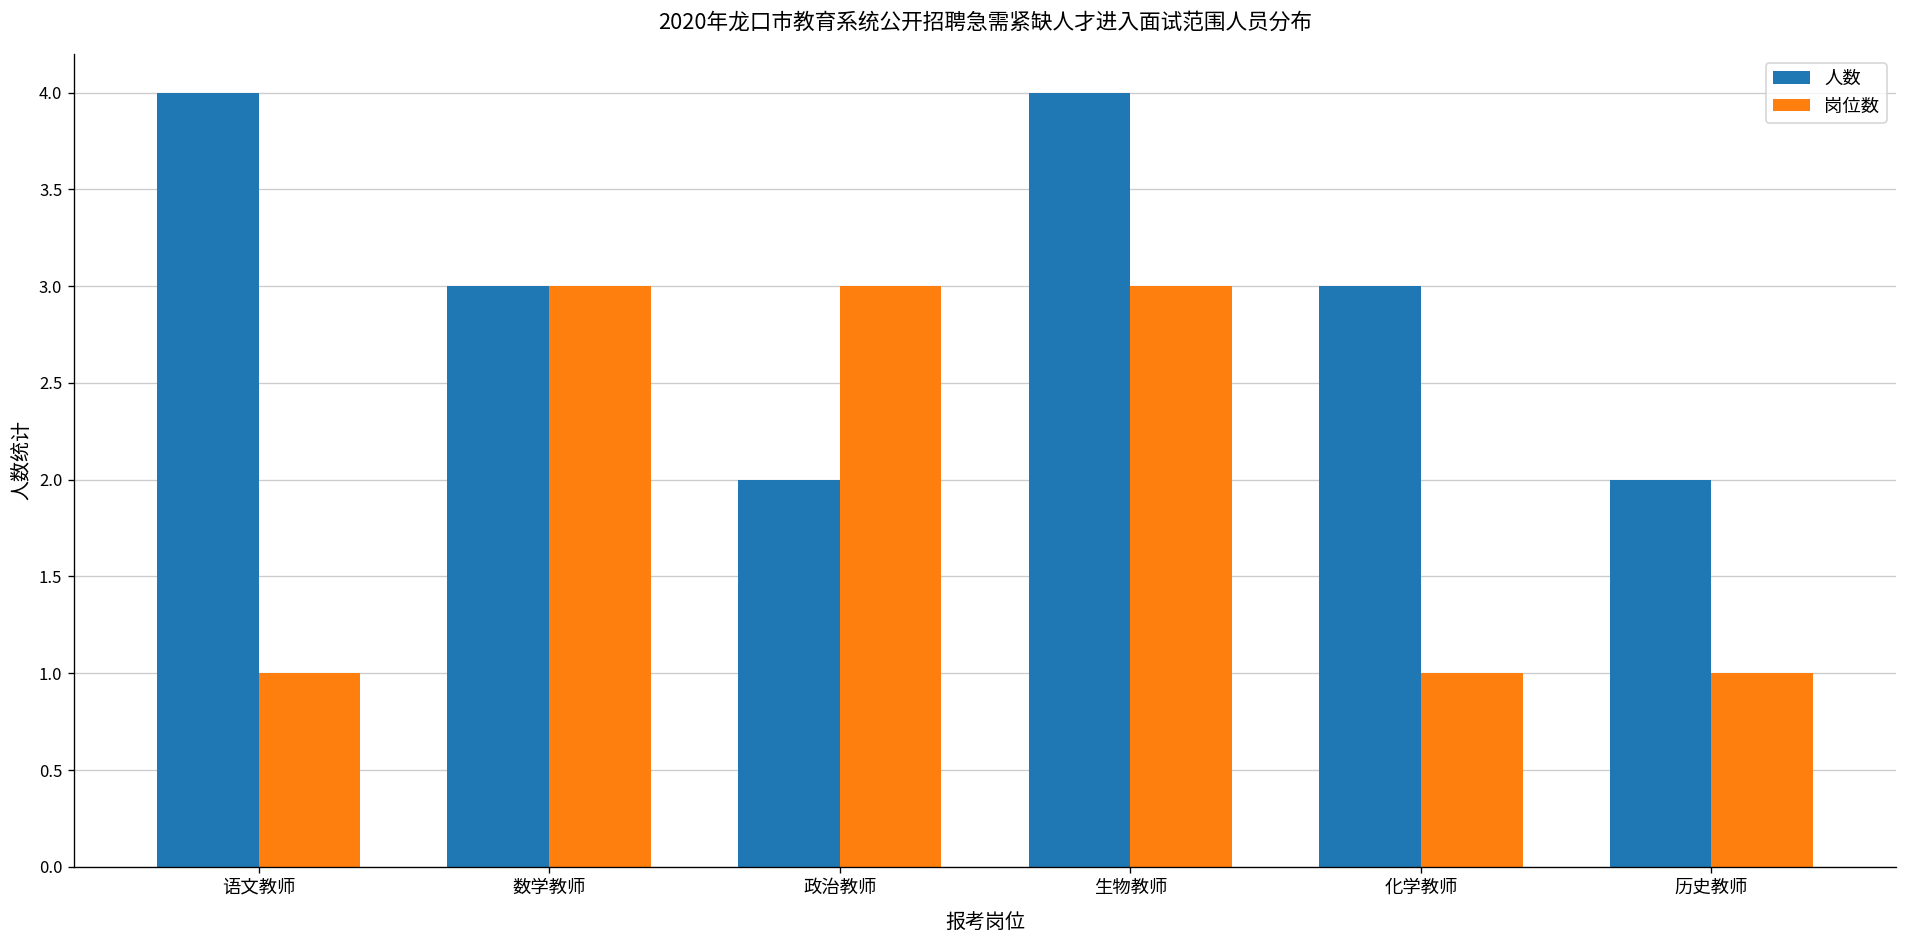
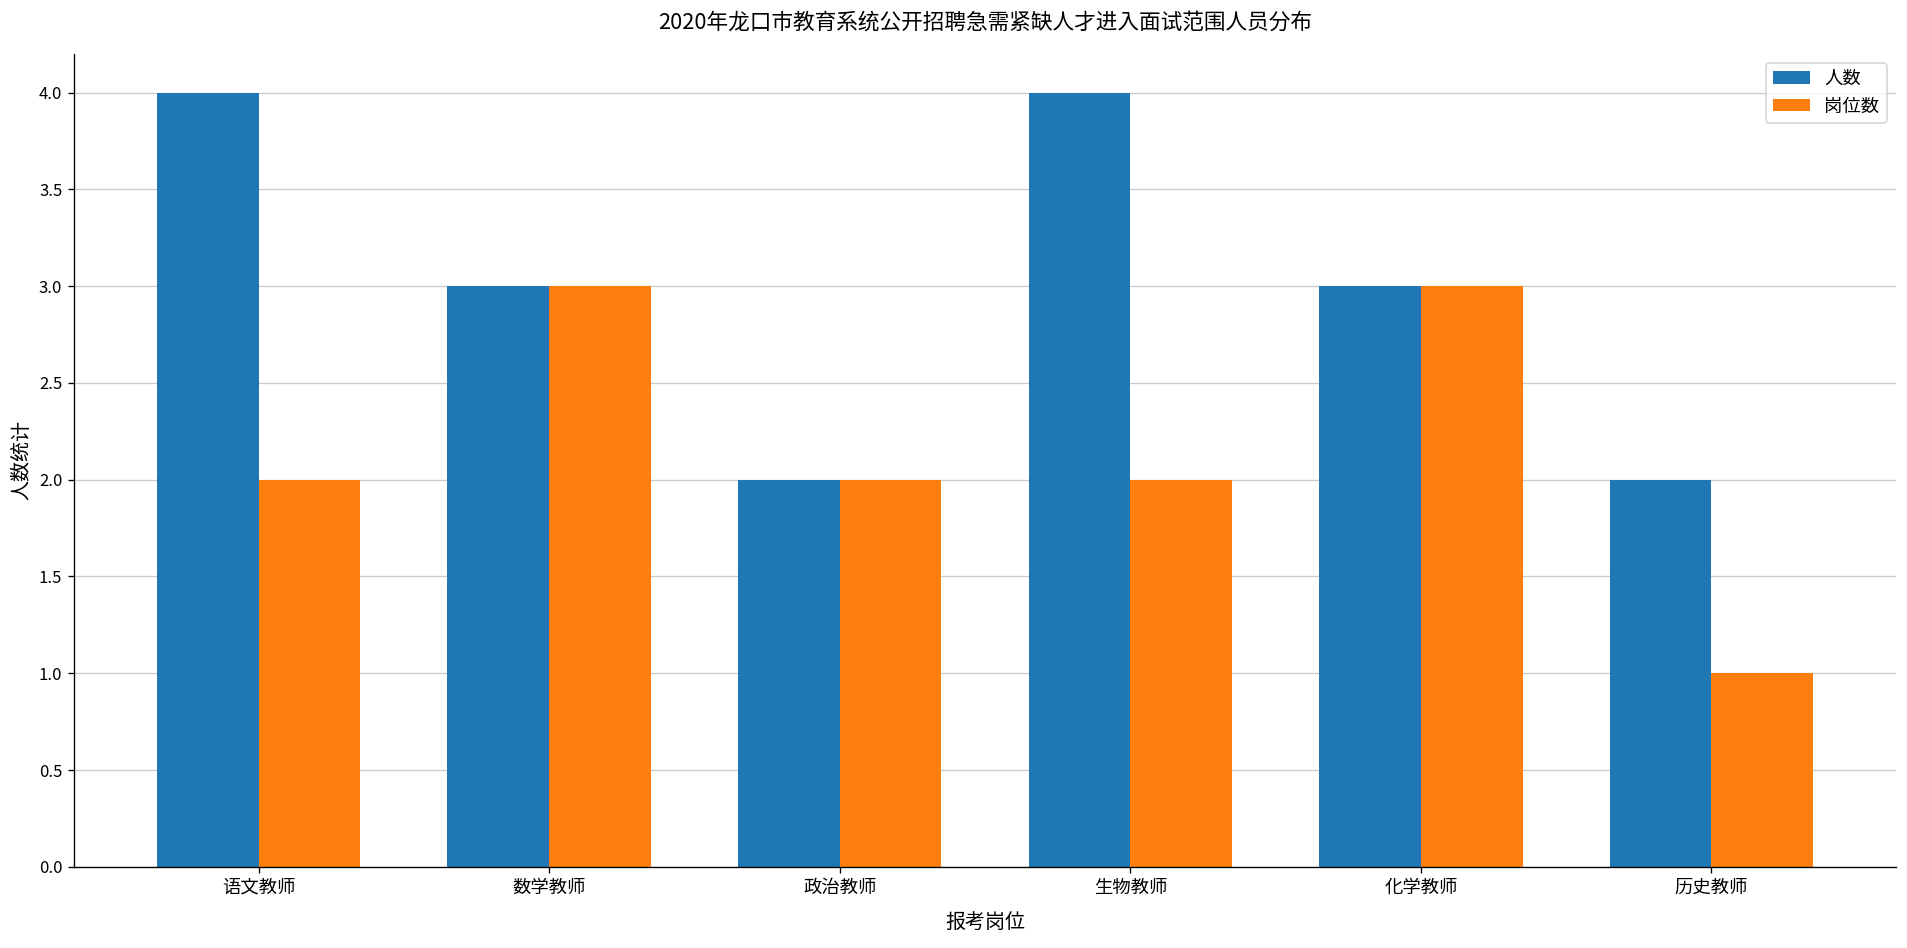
岗位数, 语文教师: 1 -> 2
岗位数, 政治教师: 3 -> 2
岗位数, 生物教师: 3 -> 2
岗位数, 化学教师: 1 -> 3
